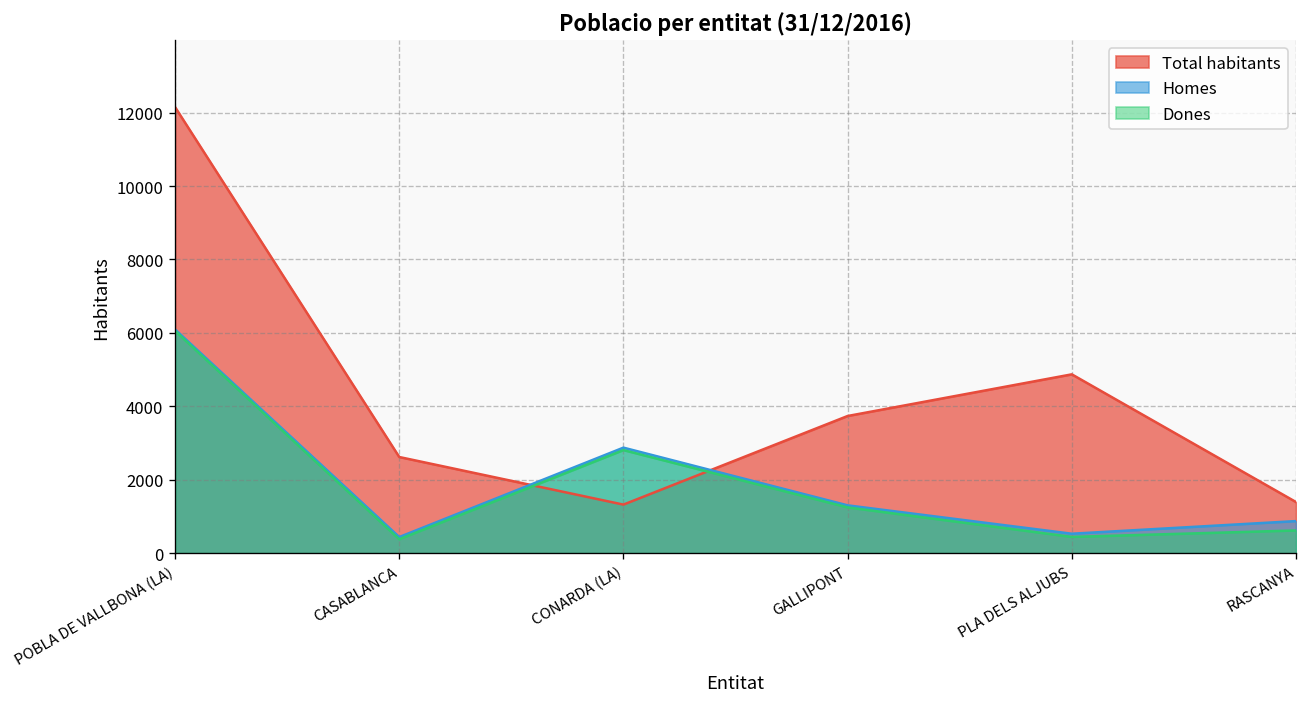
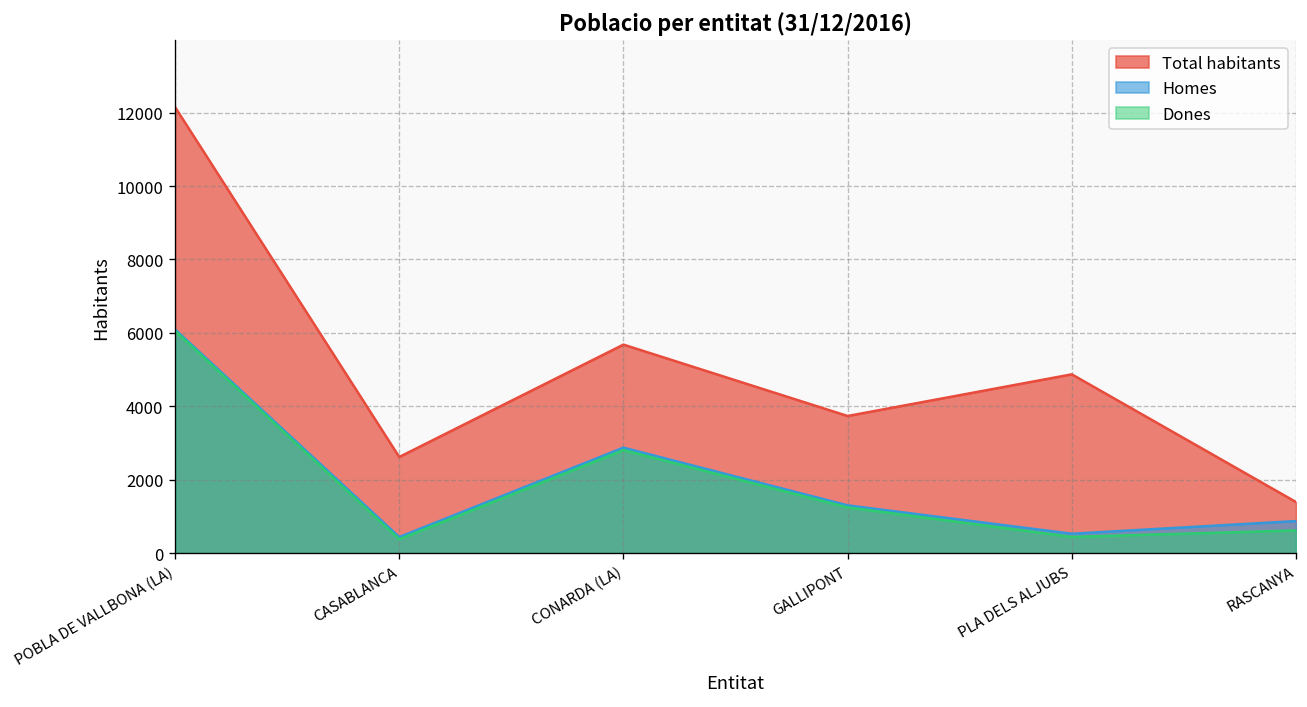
Total habitants, CONARDA (LA): 1300 -> 5700
